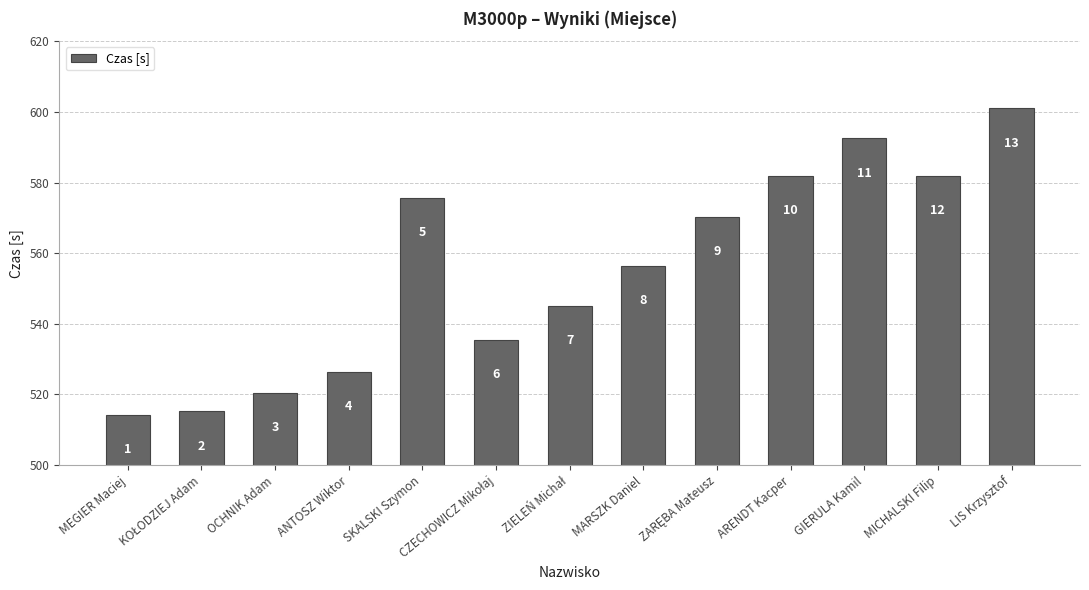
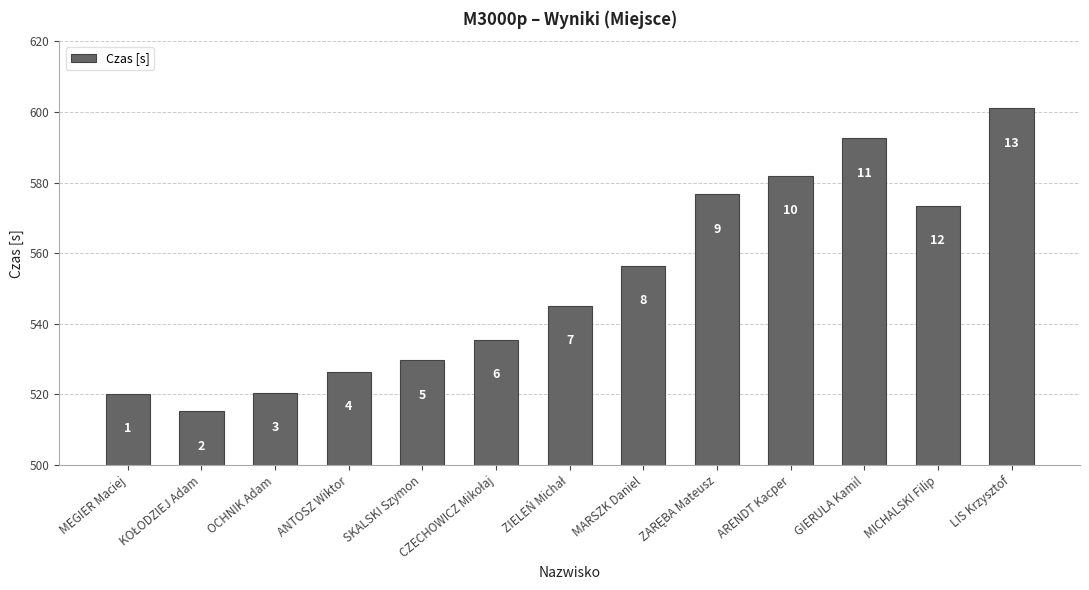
MEGIER Maciej: 514 -> 520
SKALSKI Szymon: 576 -> 530
ZARĘBA Mateusz: 570 -> 577
MICHALSKI Filip: 582 -> 573
